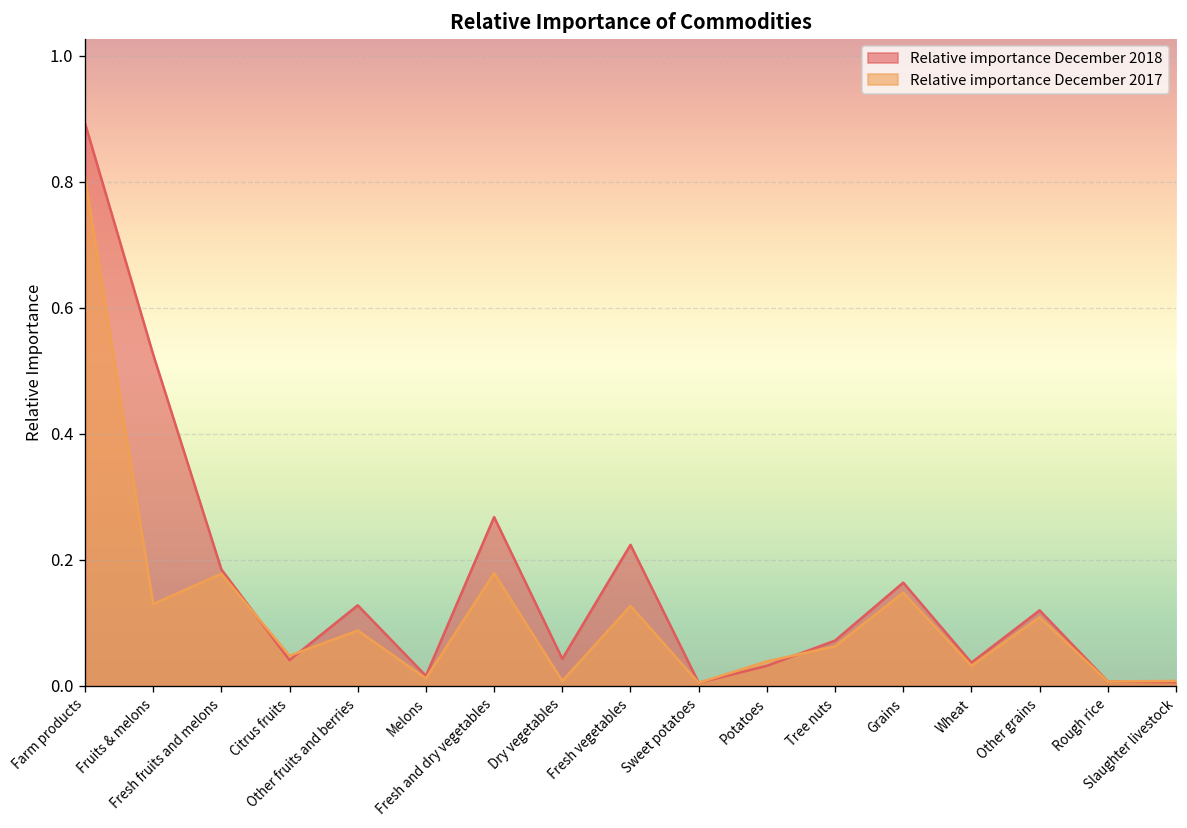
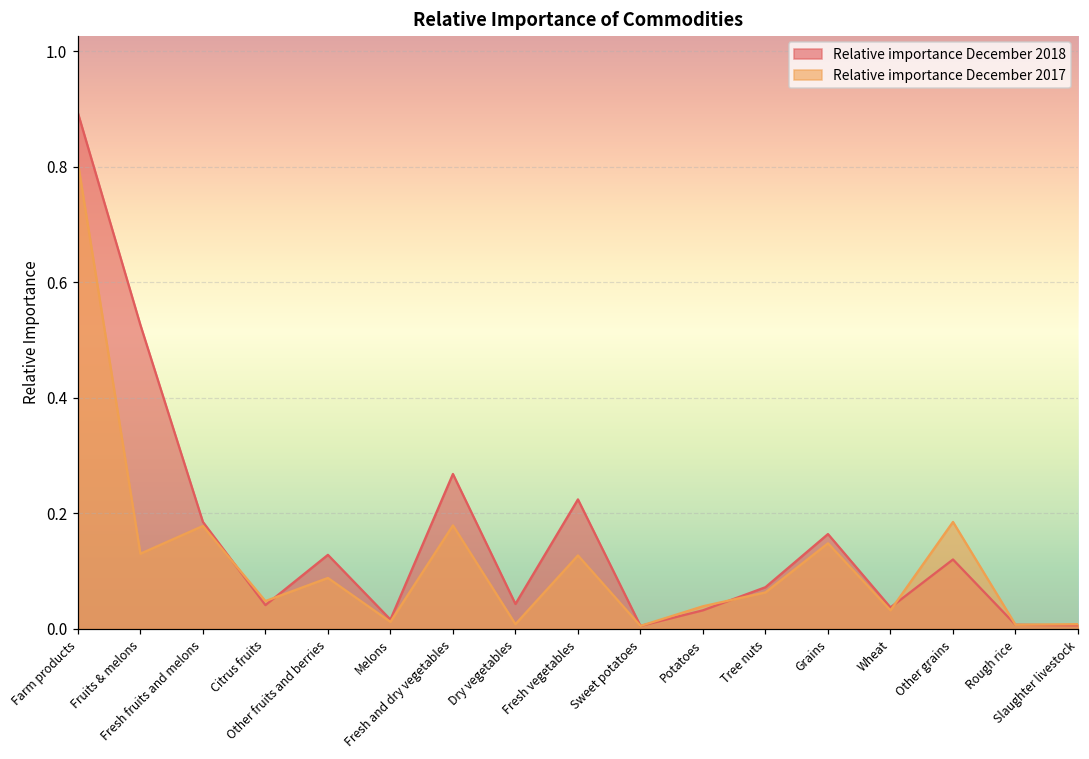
Relative importance December 2017, Other grains: 0.11 -> 0.19
